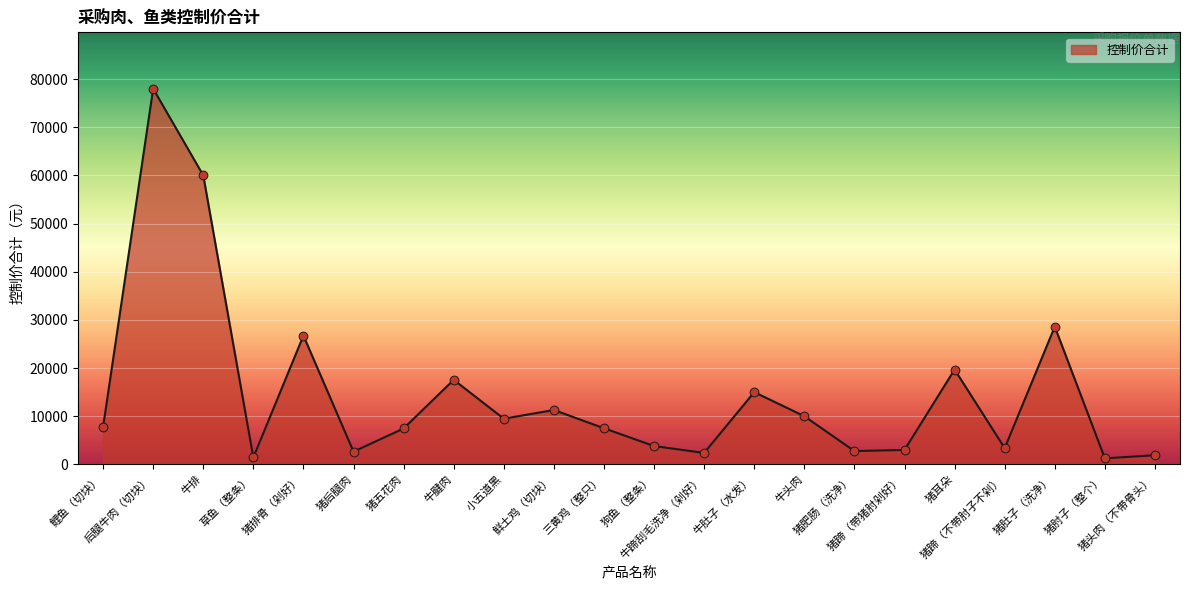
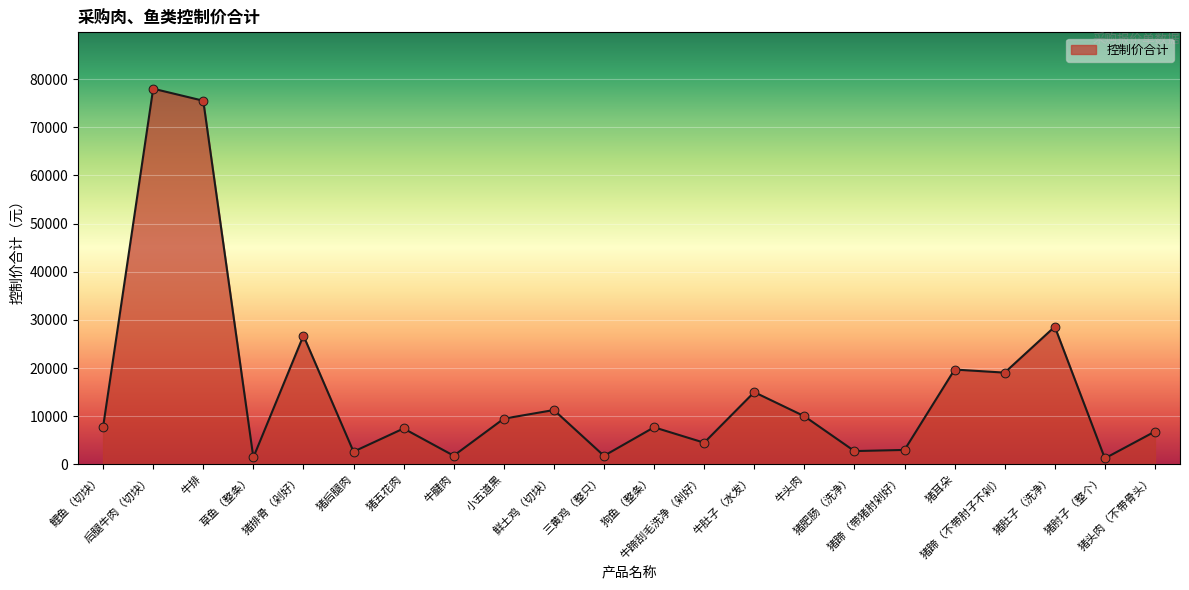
牛排: 60000 -> 75000
牛腱肉: 18000 -> 2000
三黄鸡（整只）: 8000 -> 2000
狗鱼（整条）: 4000 -> 8000
牛蹄刮毛洗净（剁好）: 2000 -> 5000
猪蹄（不带肘子不剁）: 3000 -> 19000
猪头肉（不带骨头）: 2000 -> 7000
